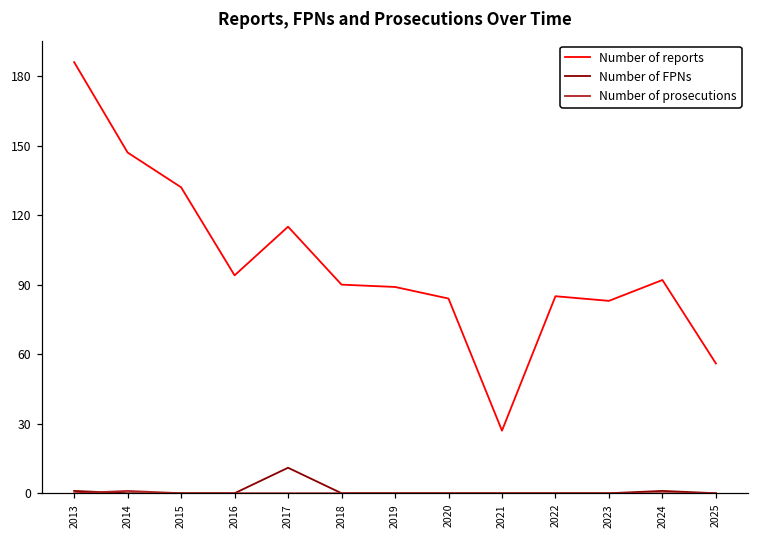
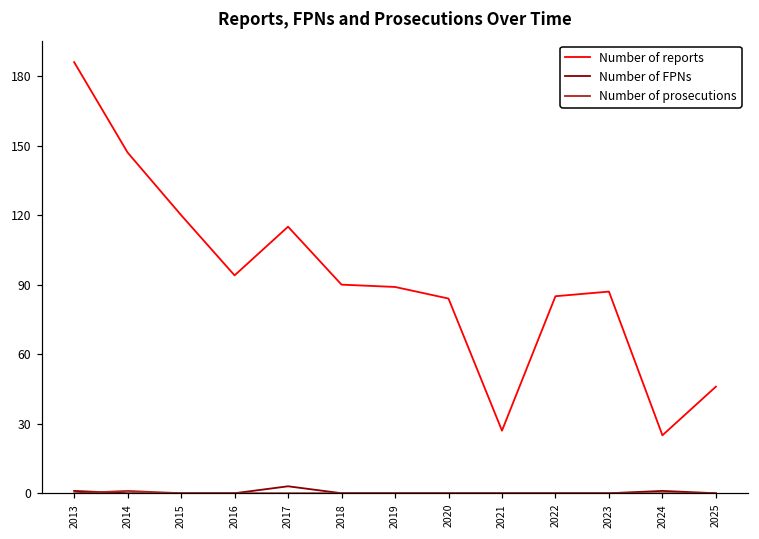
Number of reports, 2015: 132 -> 120
Number of FPNs, 2017: 11 -> 3
Number of reports, 2023: 83 -> 87
Number of reports, 2024: 92 -> 25
Number of reports, 2025: 56 -> 46
